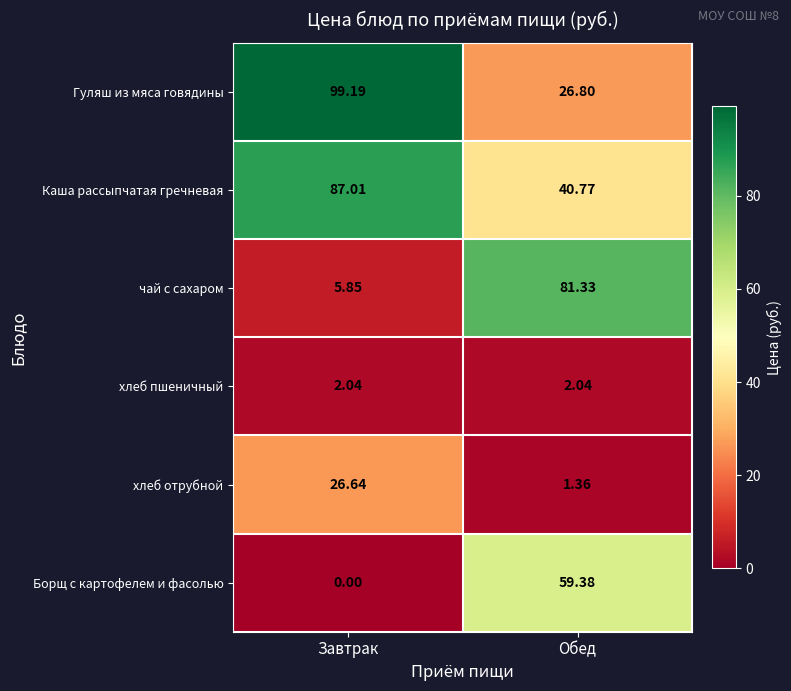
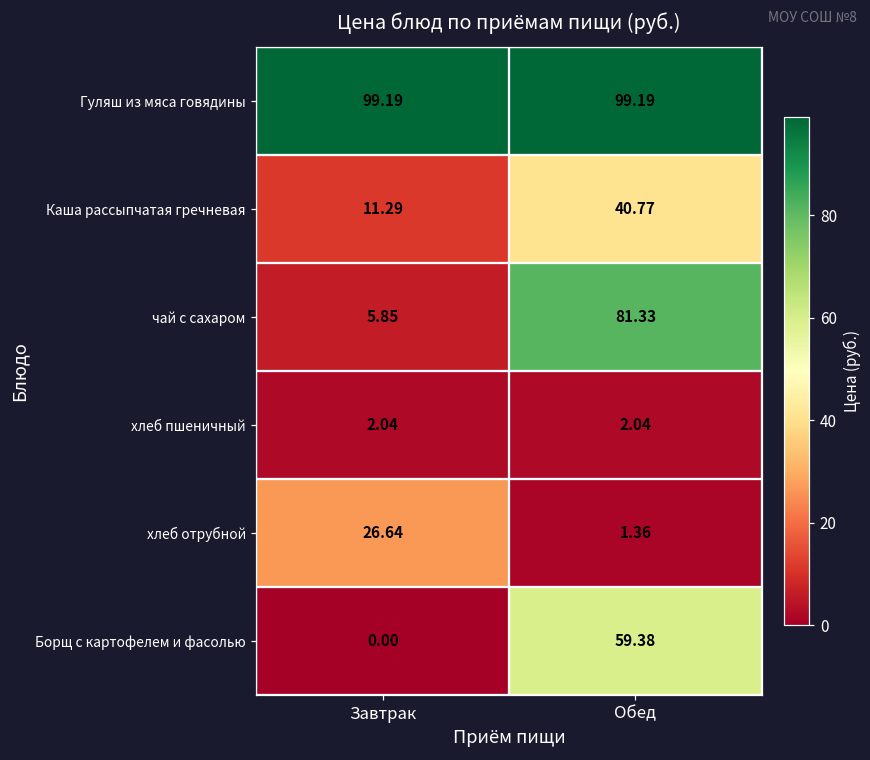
Гуляш из мяса говядины, Обед: 26.80 -> 99.19
Каша рассыпчатая гречневая, Завтрак: 87.01 -> 11.29
